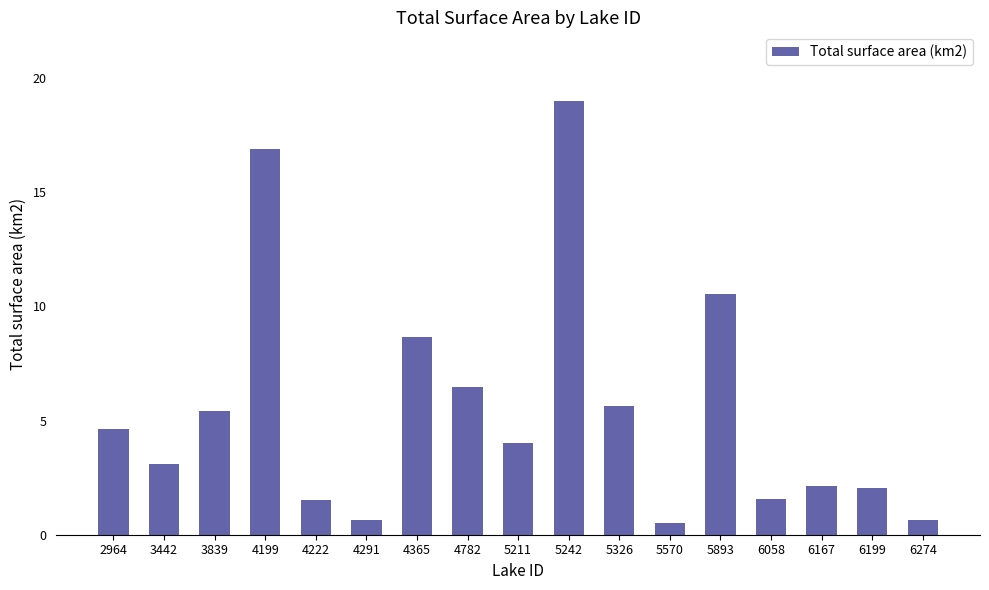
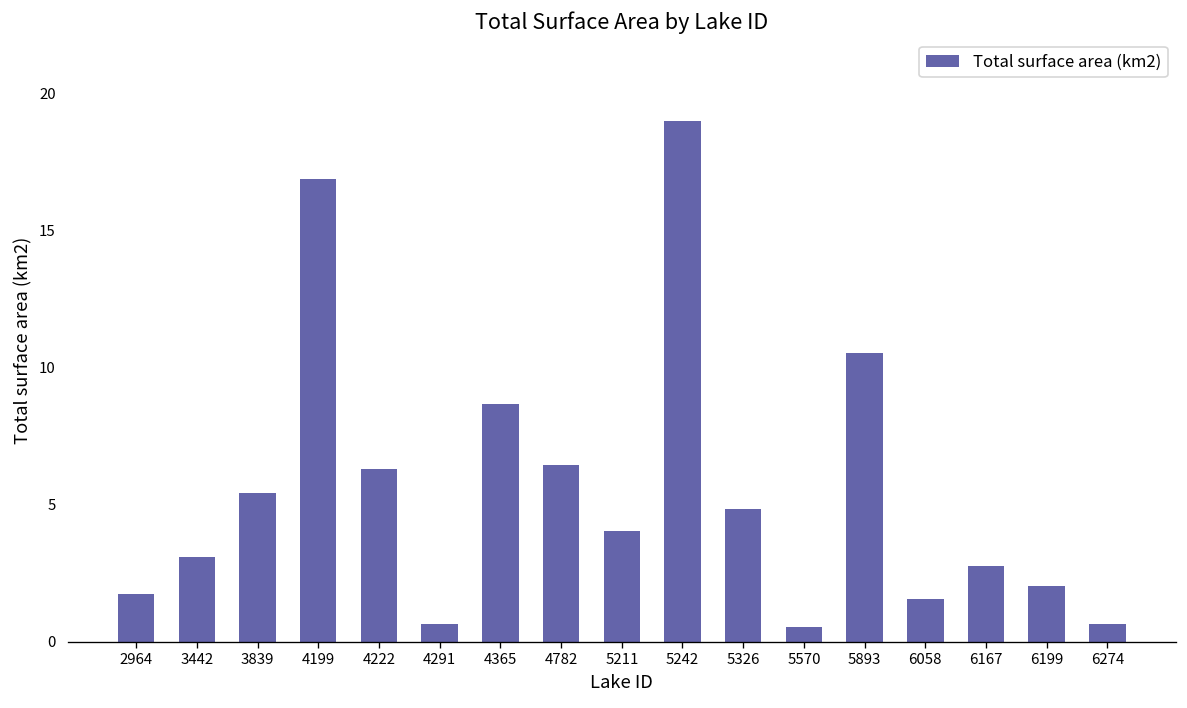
2964: 4.6 -> 1.7
4222: 1.5 -> 6.3
5326: 5.6 -> 4.8
6167: 2.1 -> 2.8
